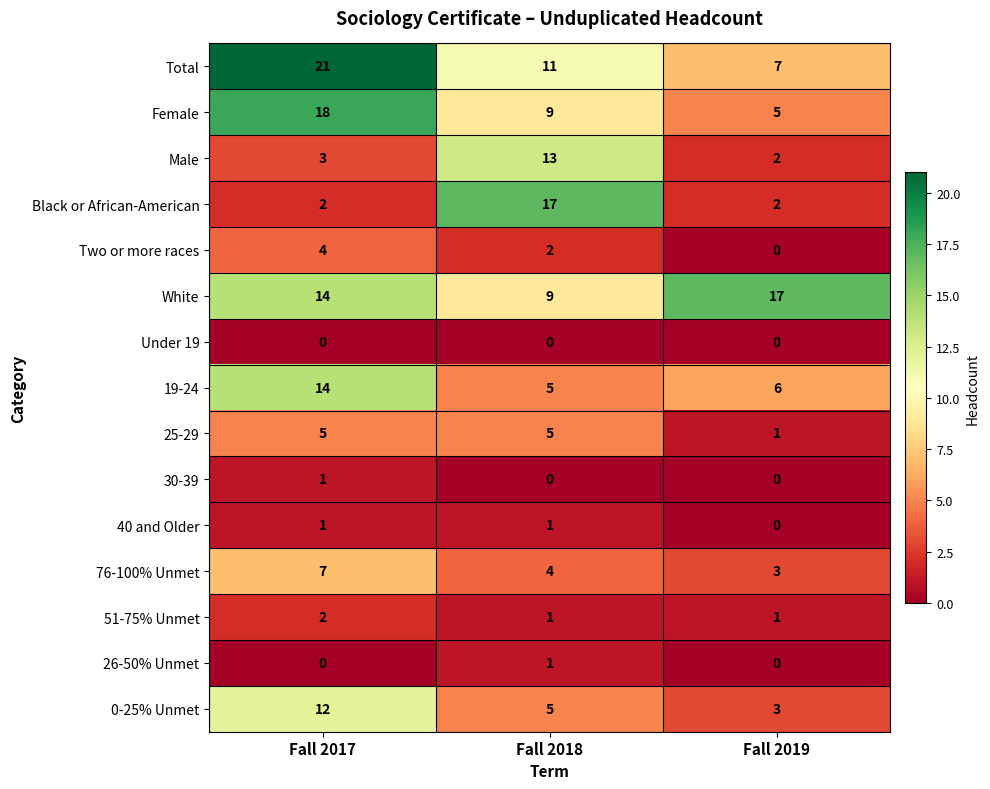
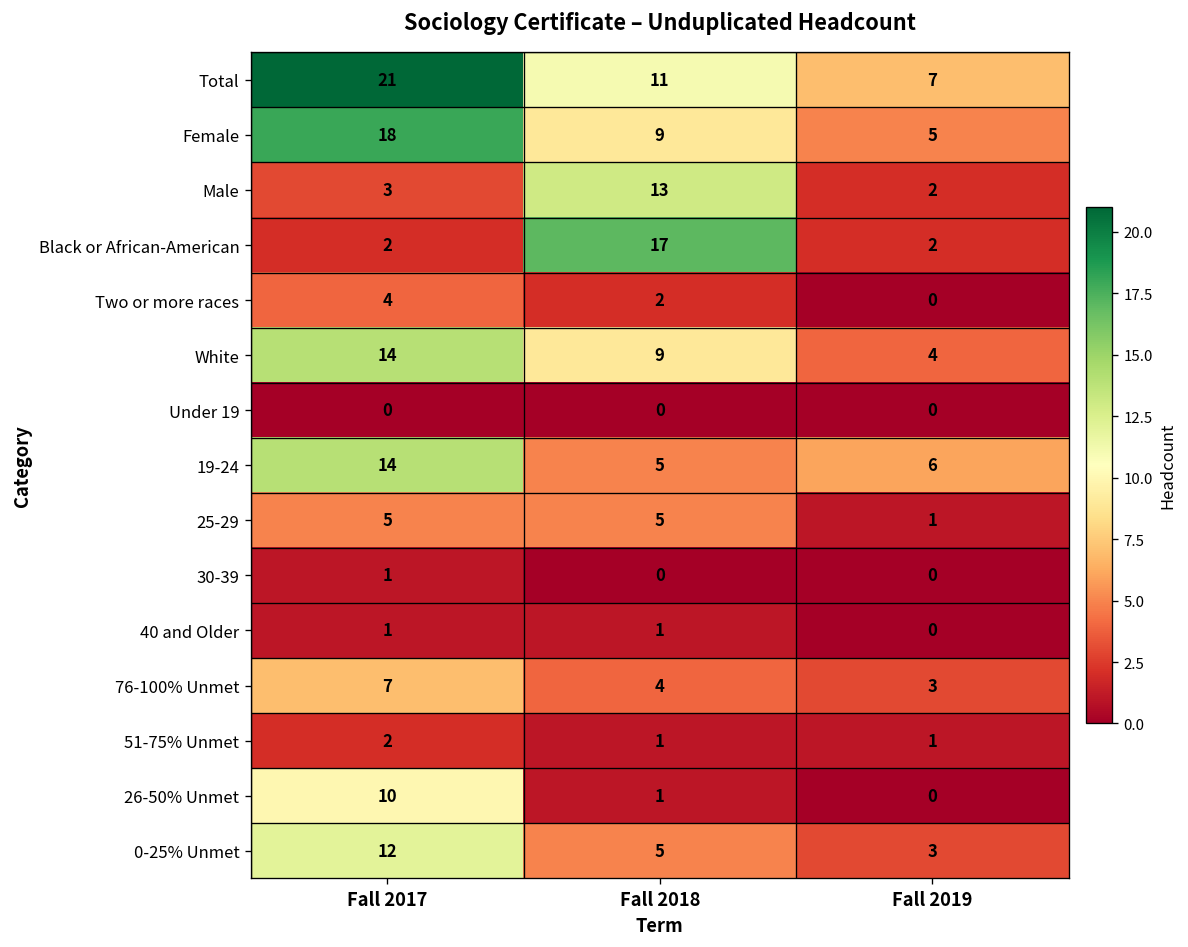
White, Fall 2019: 17 -> 4
26-50% Unmet, Fall 2017: 0 -> 10
